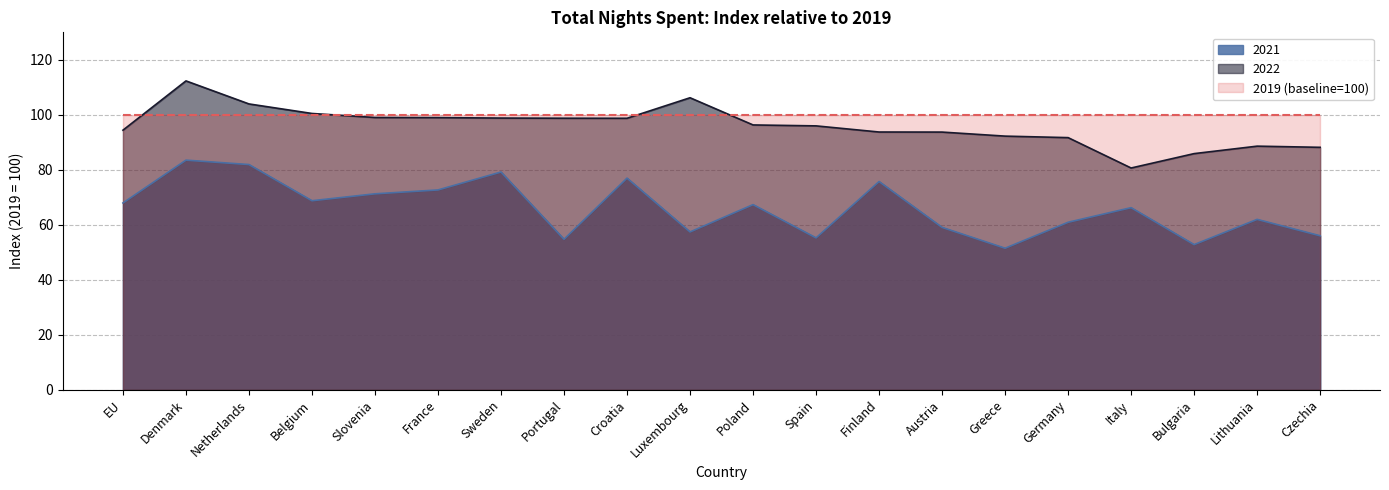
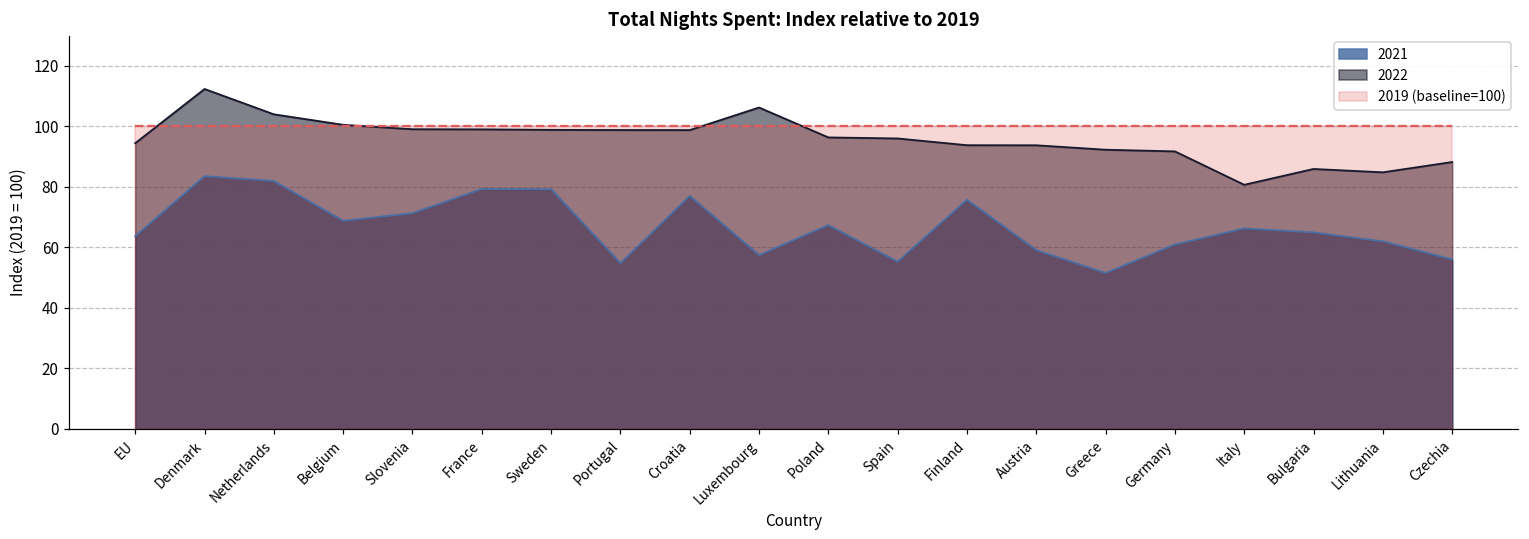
2021, EU: 68 -> 64
2021, France: 73 -> 79
2021, Bulgaria: 53 -> 65
2022, Lithuania: 89 -> 85
